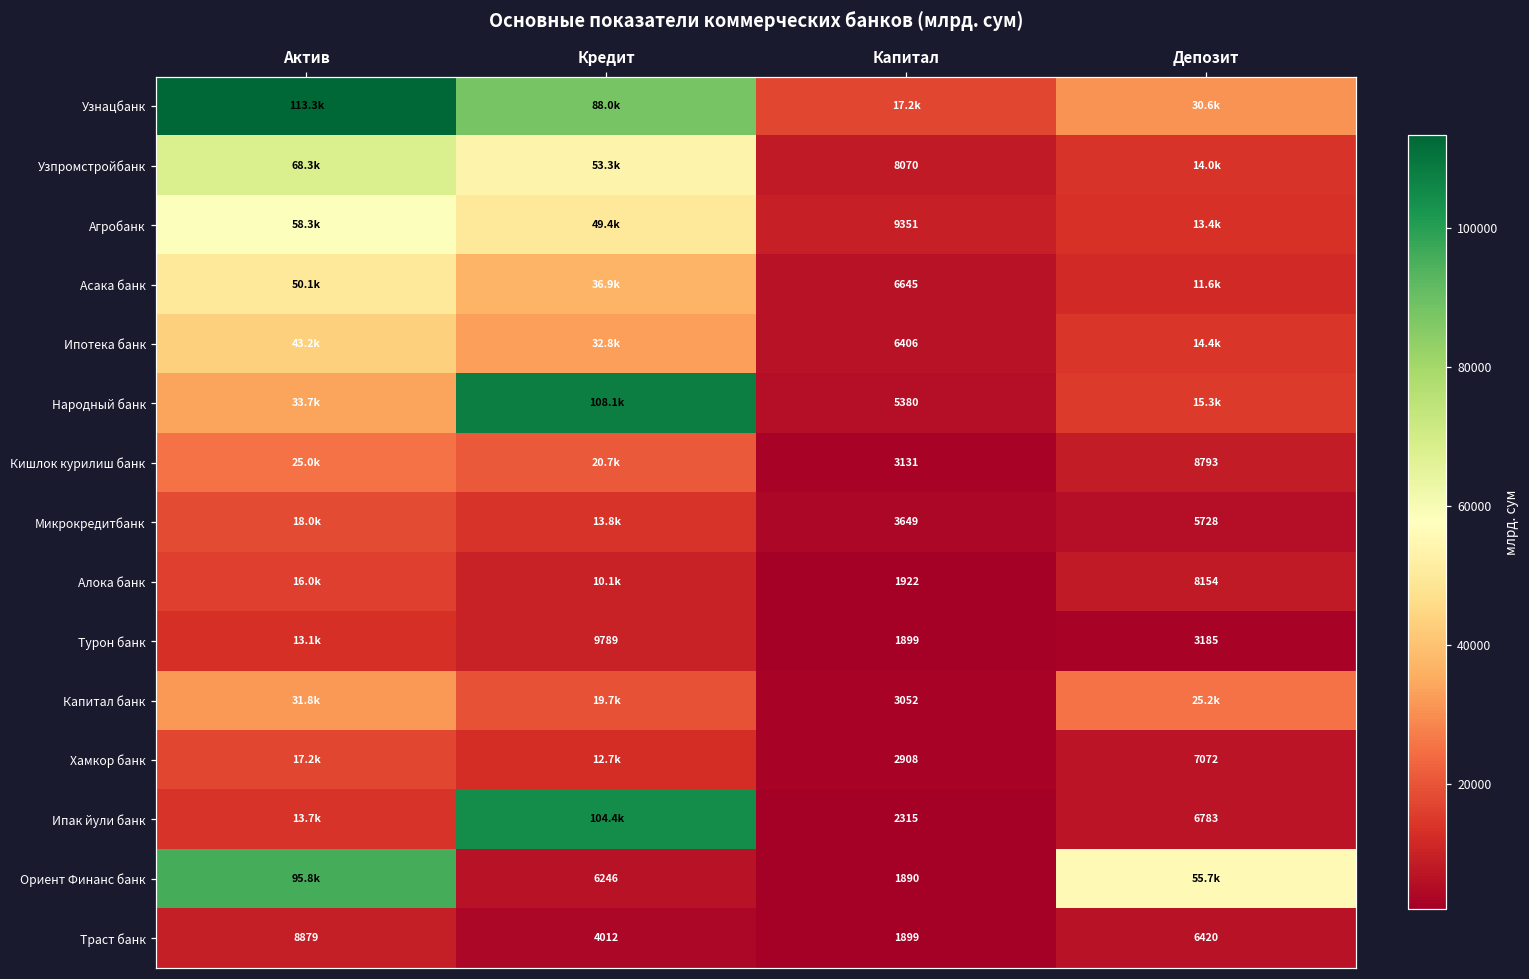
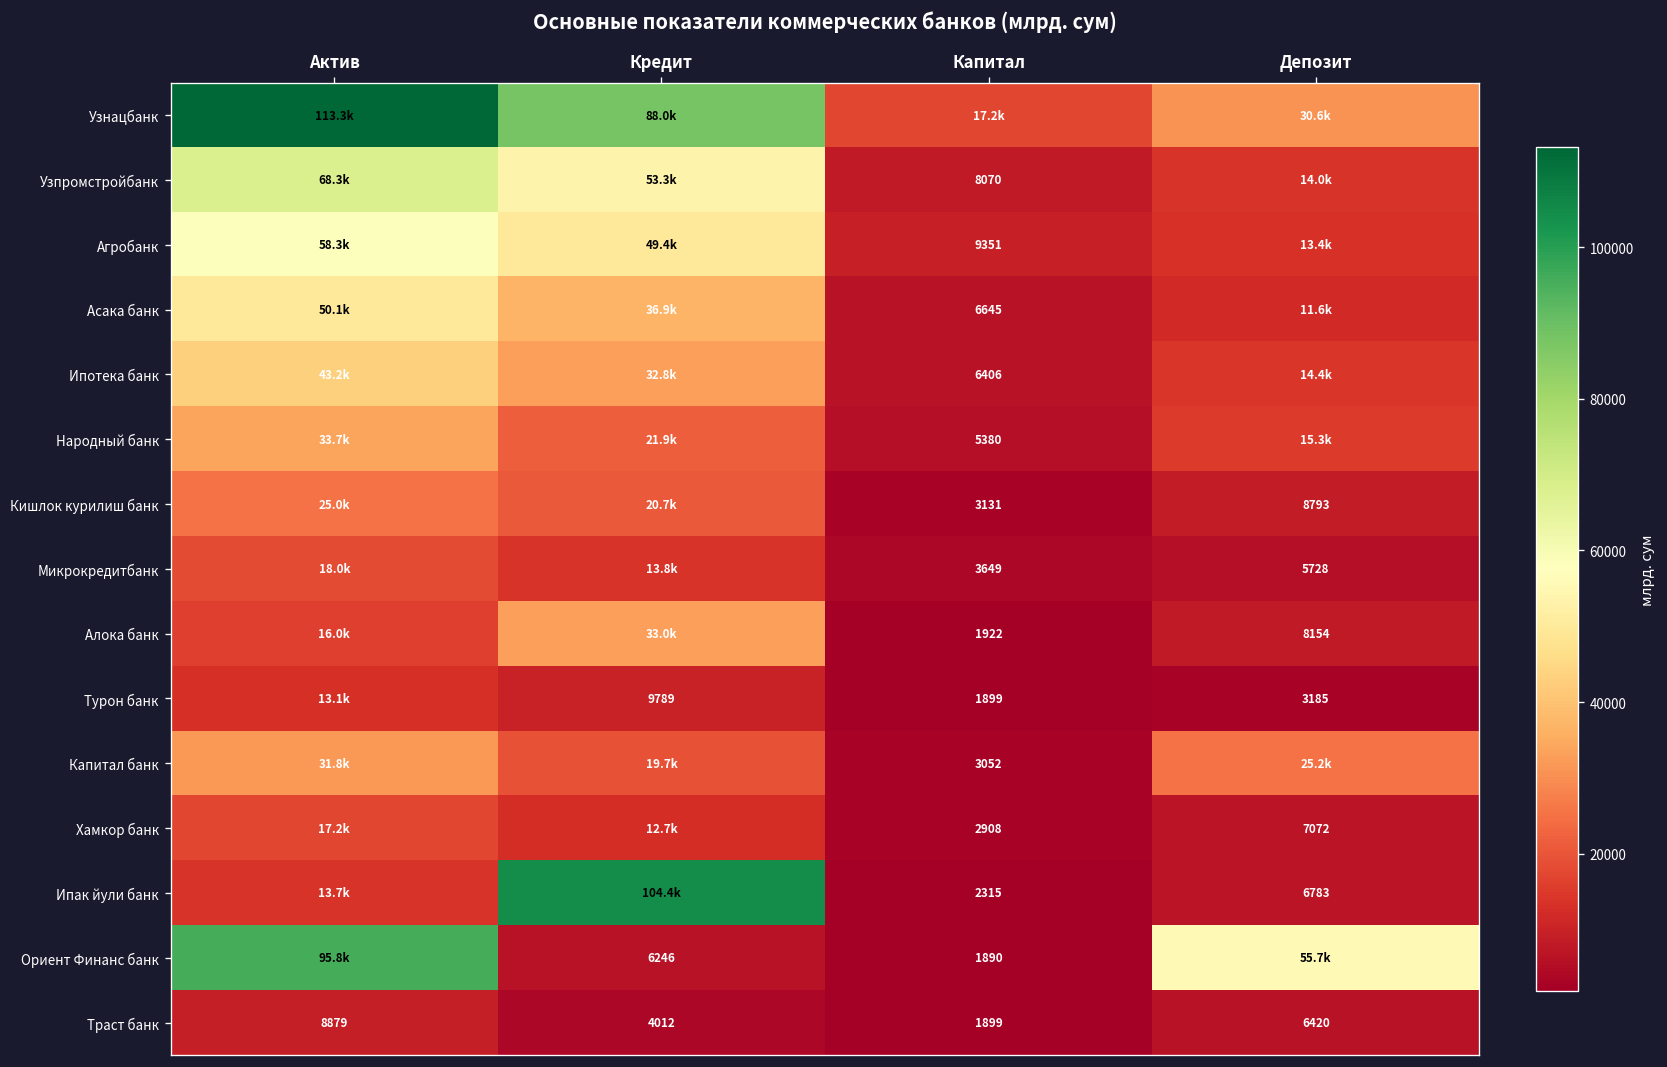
Народный банк, Кредит: 108.1k -> 21.9k
Алока банк, Кредит: 10.1k -> 33.0k
